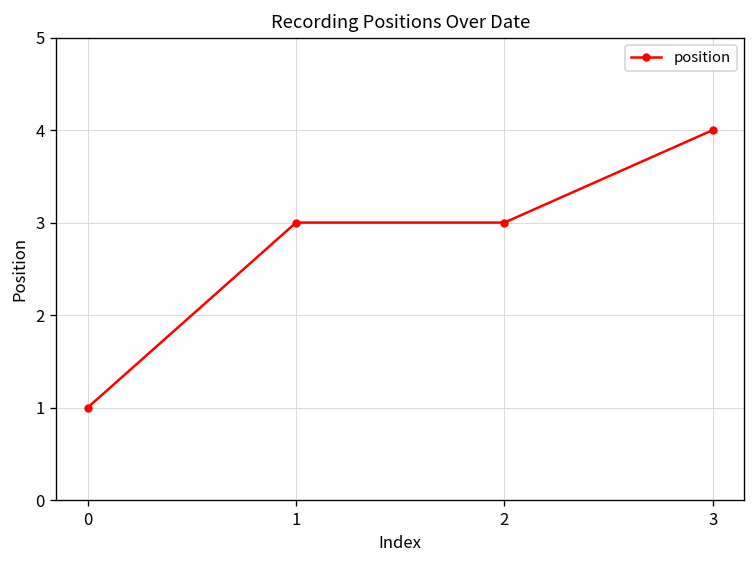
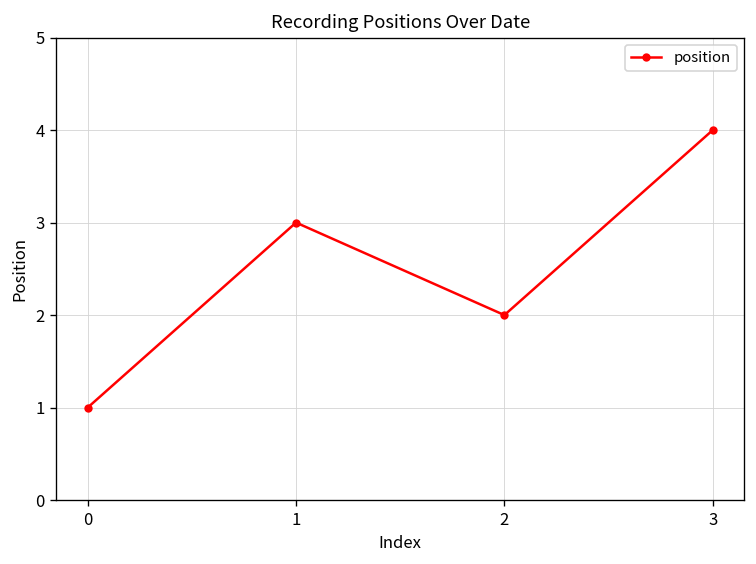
2: 3 -> 2
